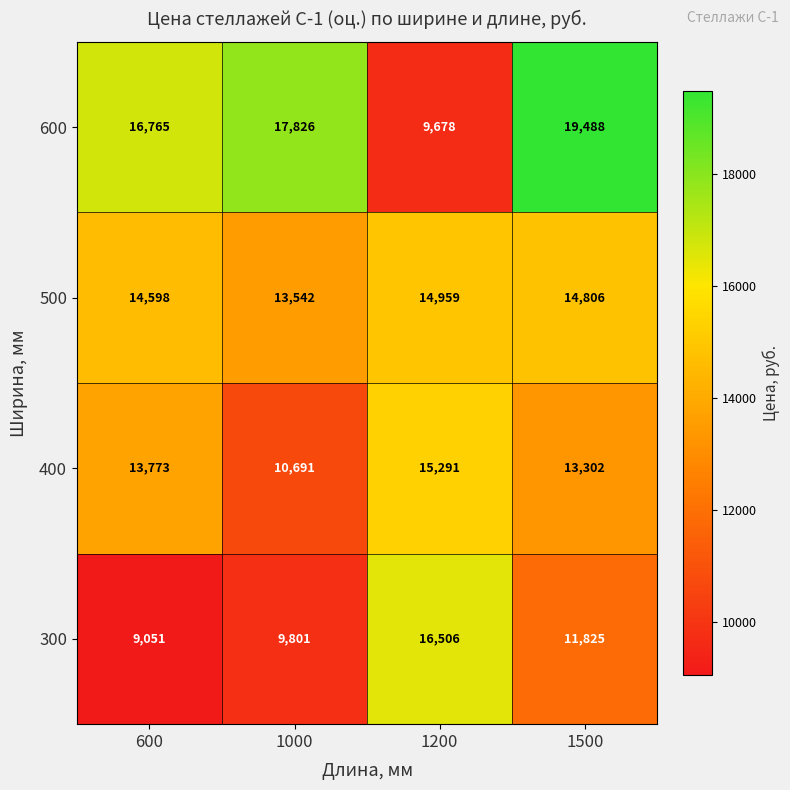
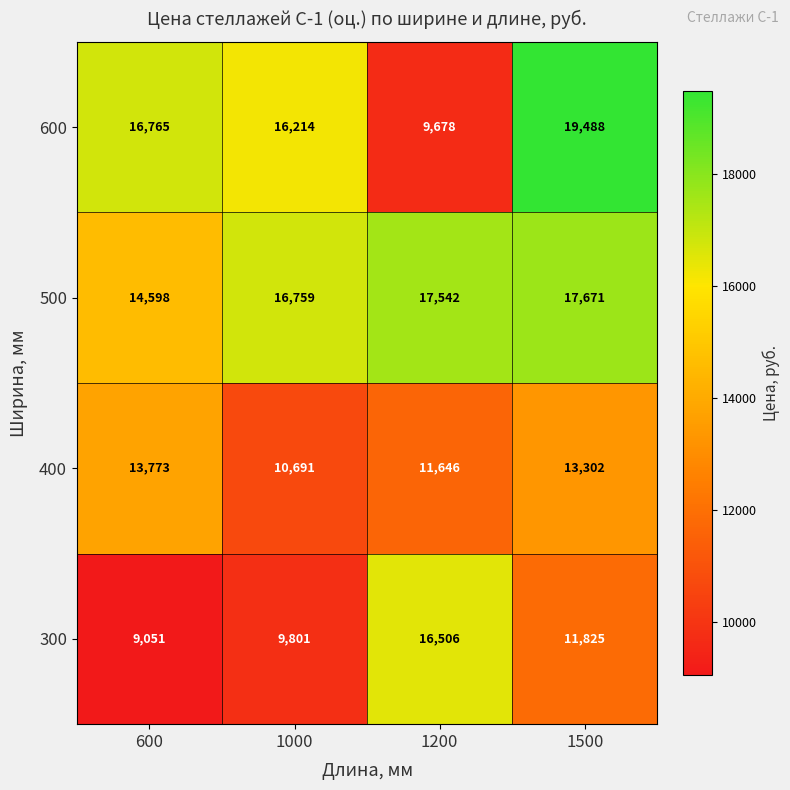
600, 1000: 17,826 -> 16,214
500, 1000: 13,542 -> 16,759
500, 1200: 14,959 -> 17,542
500, 1500: 14,806 -> 17,671
400, 1200: 15,291 -> 11,646
